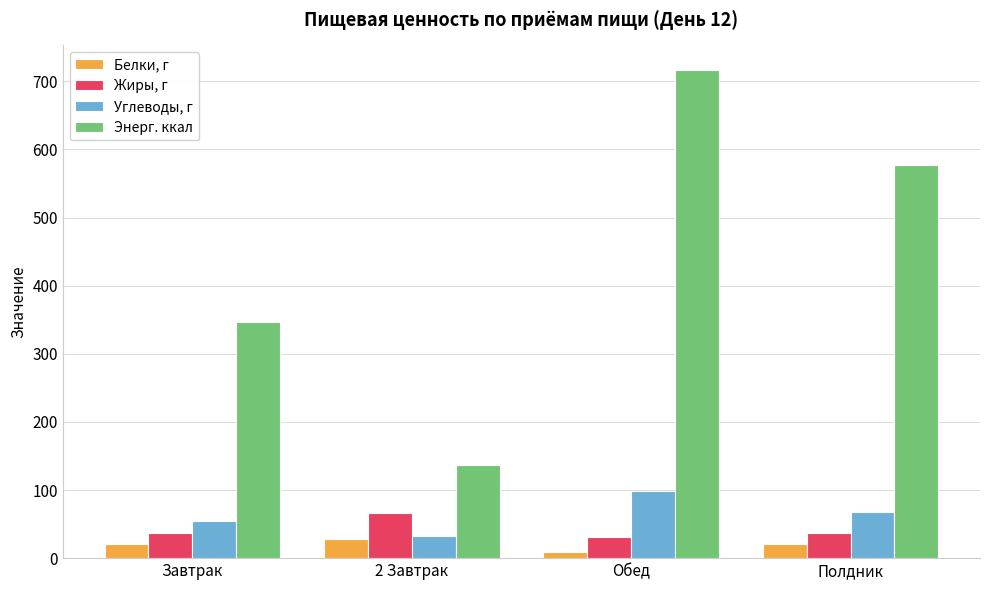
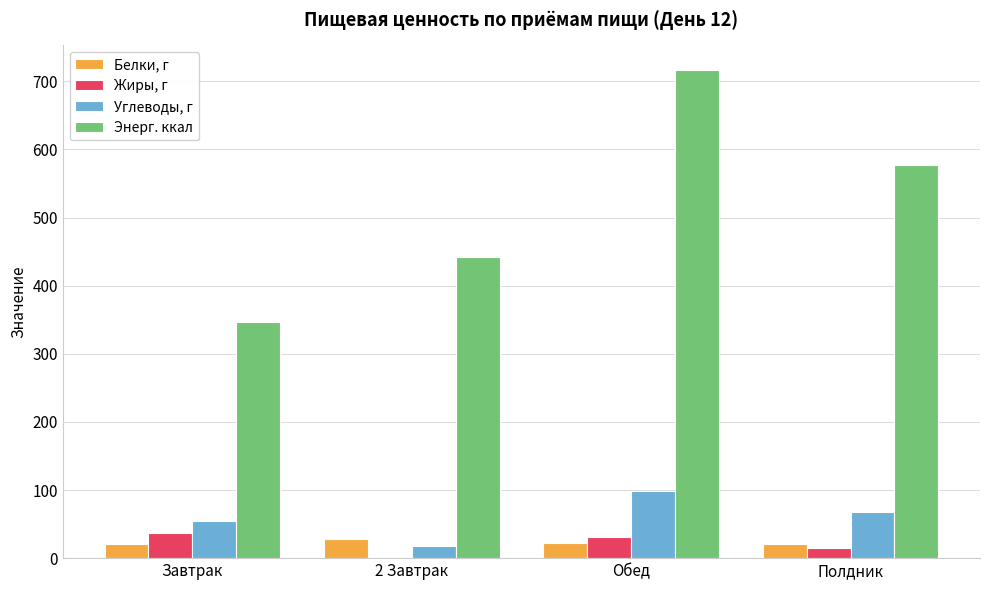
Жиры, г, 2 Завтрак: 70 -> 0
Углеводы, г, 2 Завтрак: 30 -> 20
Энерг. ккал, 2 Завтрак: 140 -> 440
Белки, г, Обед: 10 -> 20
Жиры, г, Полдник: 40 -> 20
